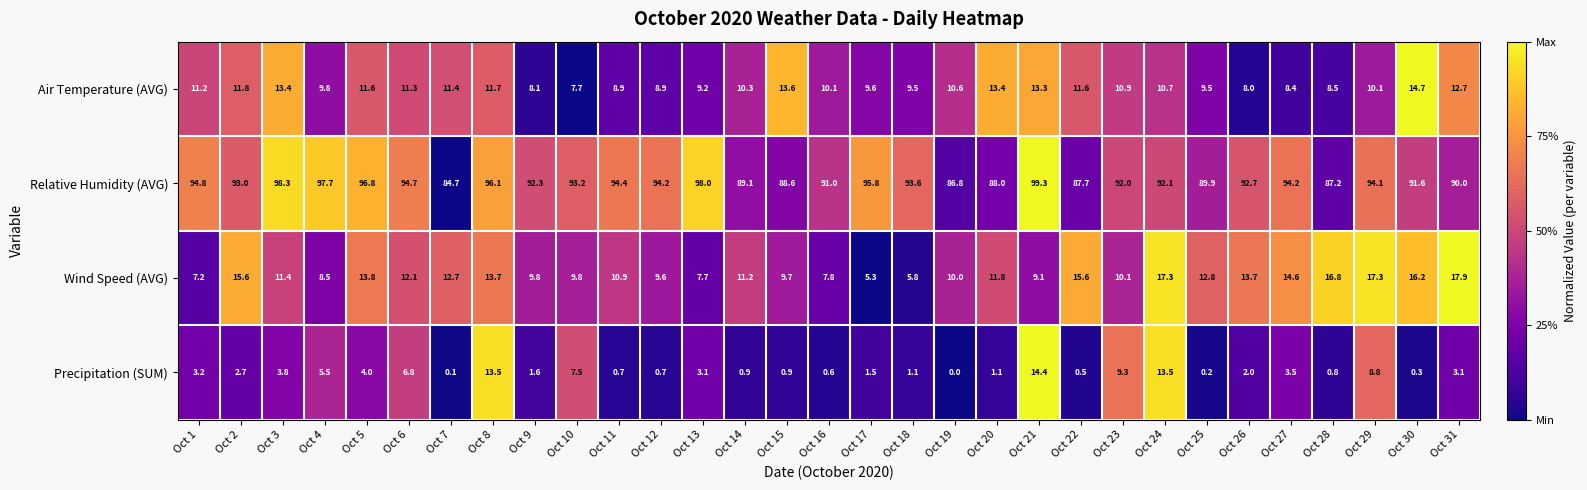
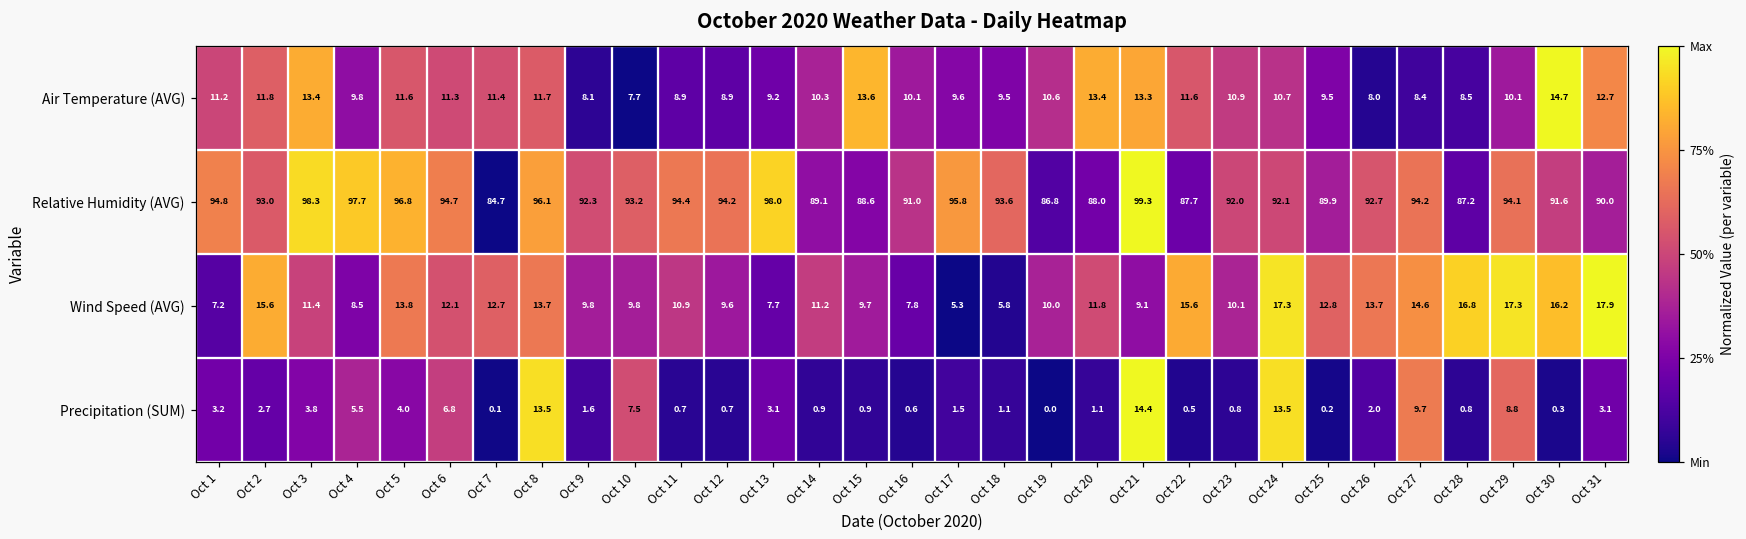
Precipitation (SUM), Oct 23: 9.3 -> 0.8
Precipitation (SUM), Oct 27: 3.5 -> 9.7
